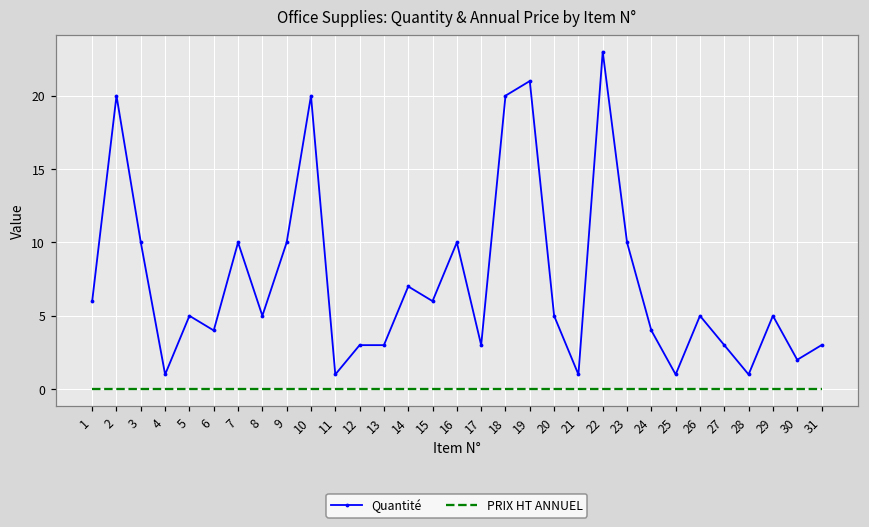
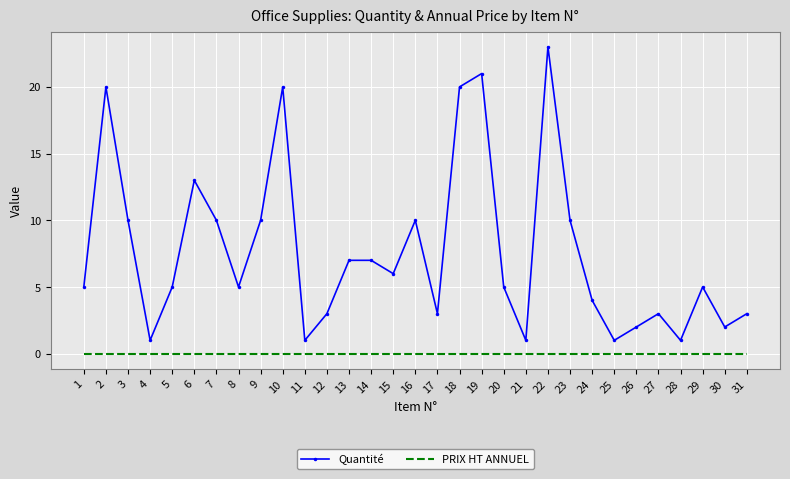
Quantité, 1: 6 -> 5
Quantité, 6: 4 -> 13
Quantité, 13: 3 -> 7
Quantité, 26: 5 -> 2
